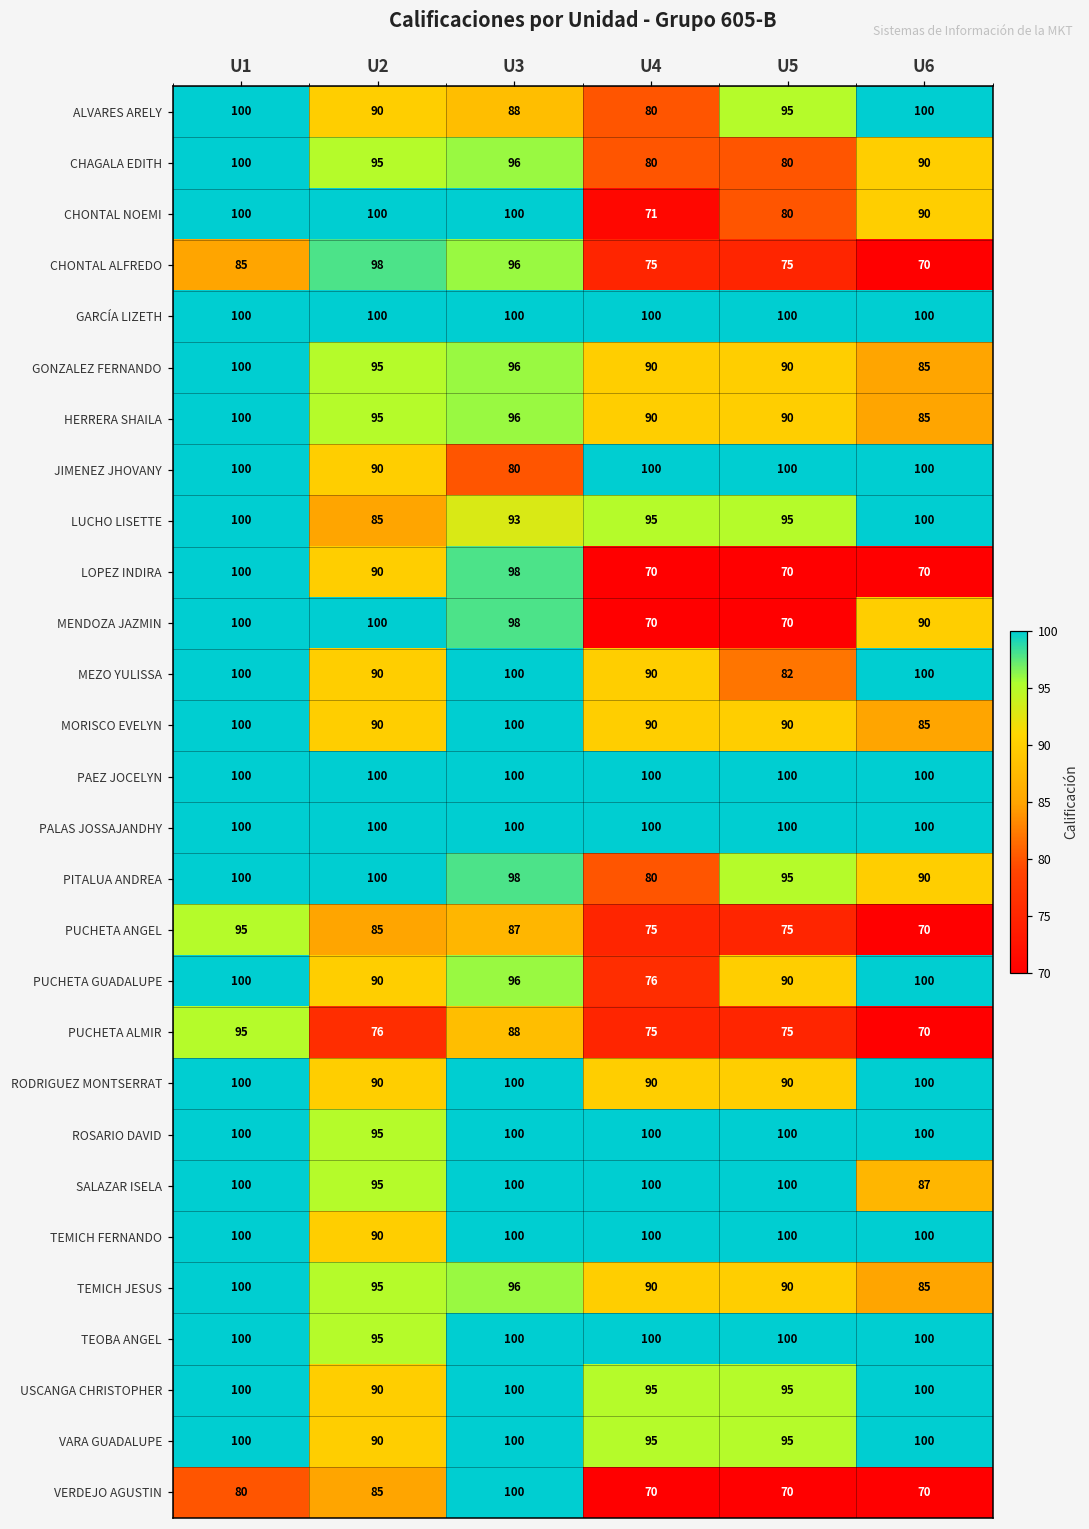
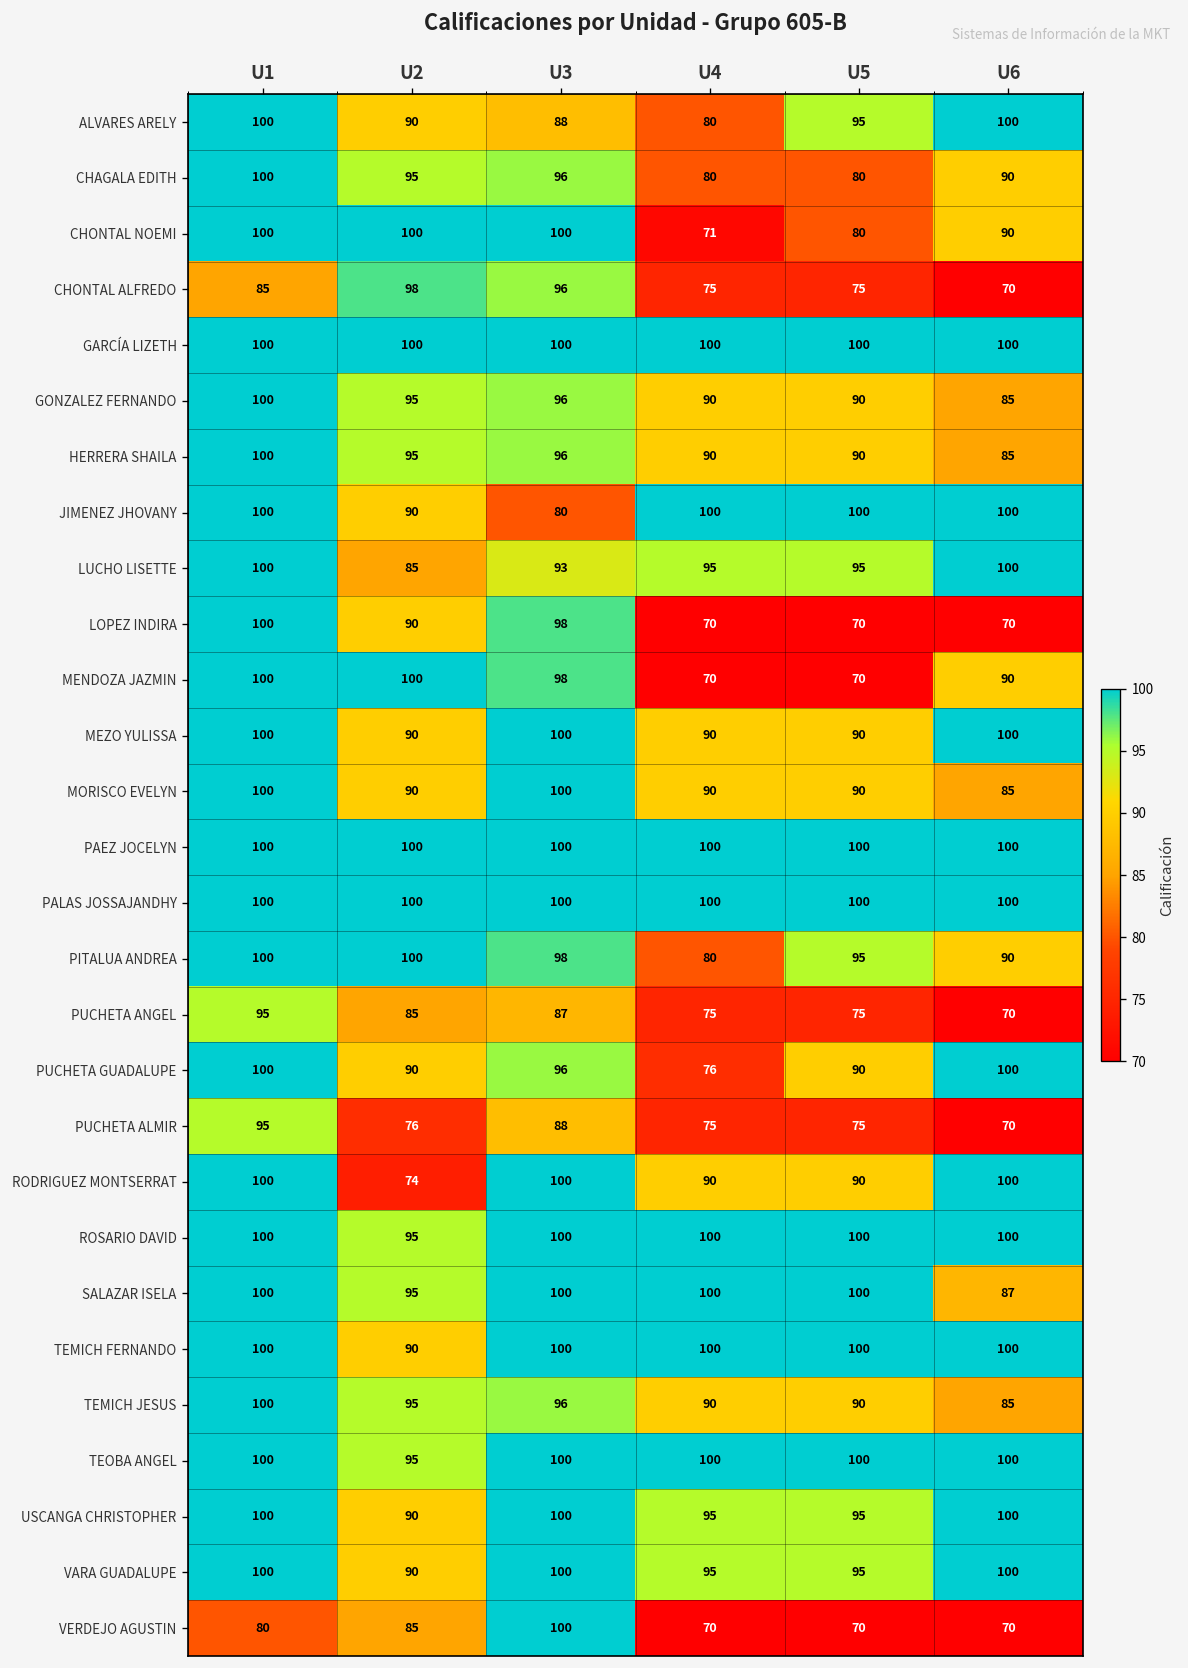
MEZO YULISSA, U5: 82 -> 90
RODRIGUEZ MONTSERRAT, U2: 90 -> 74
